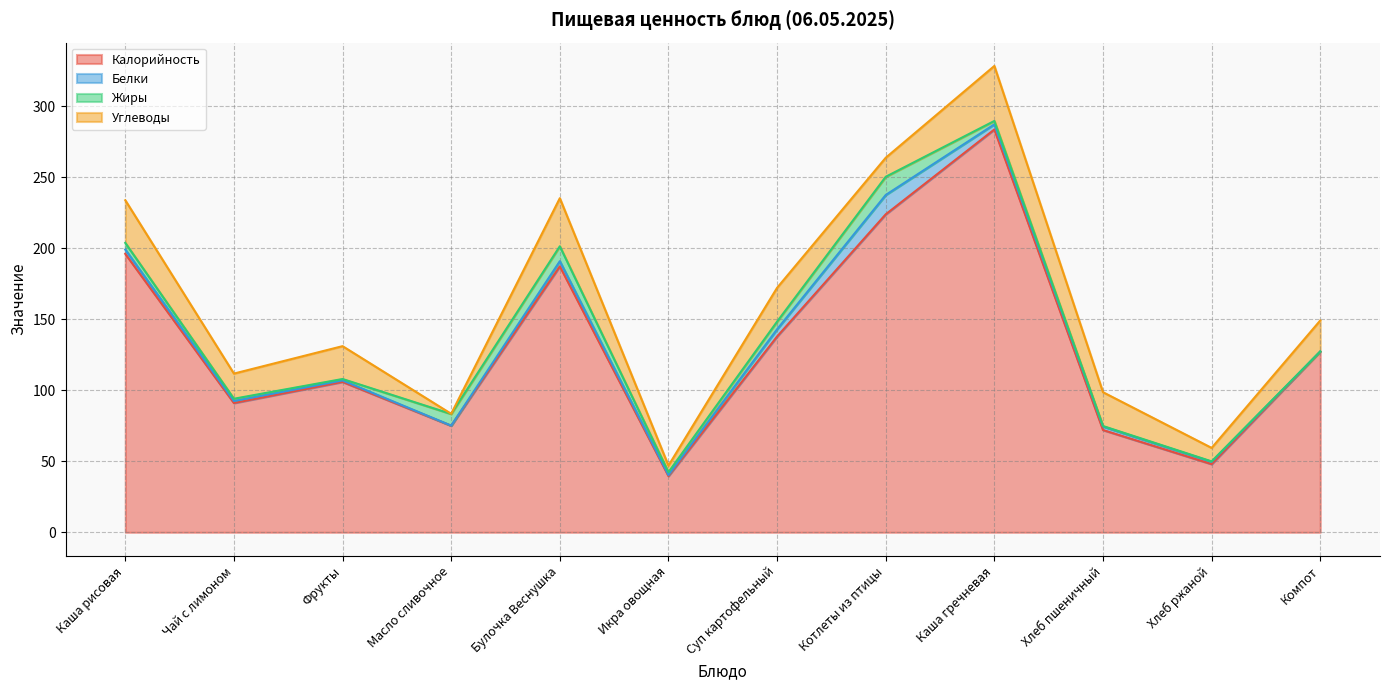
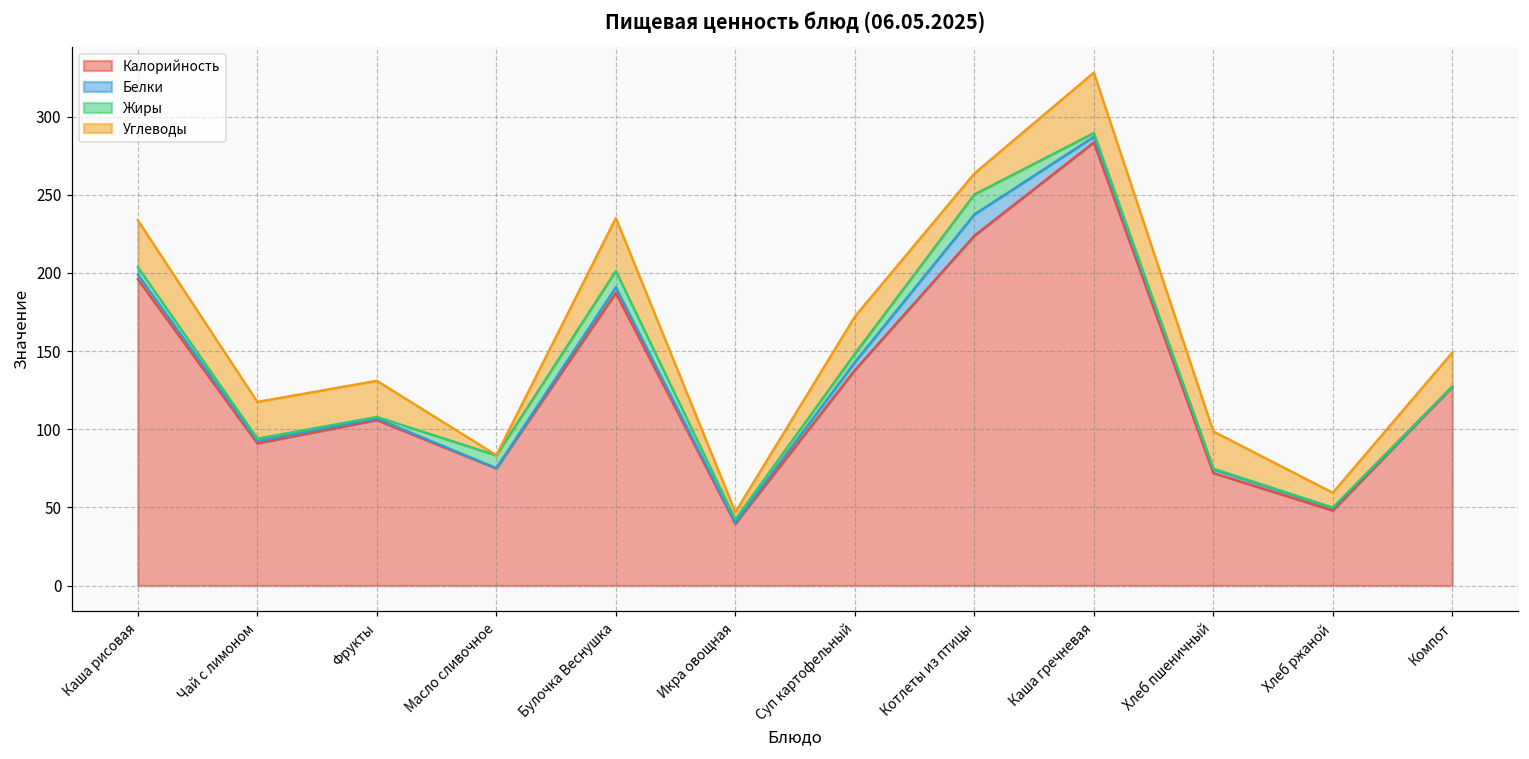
Углеводы, Чай с лимоном: 18 -> 24
